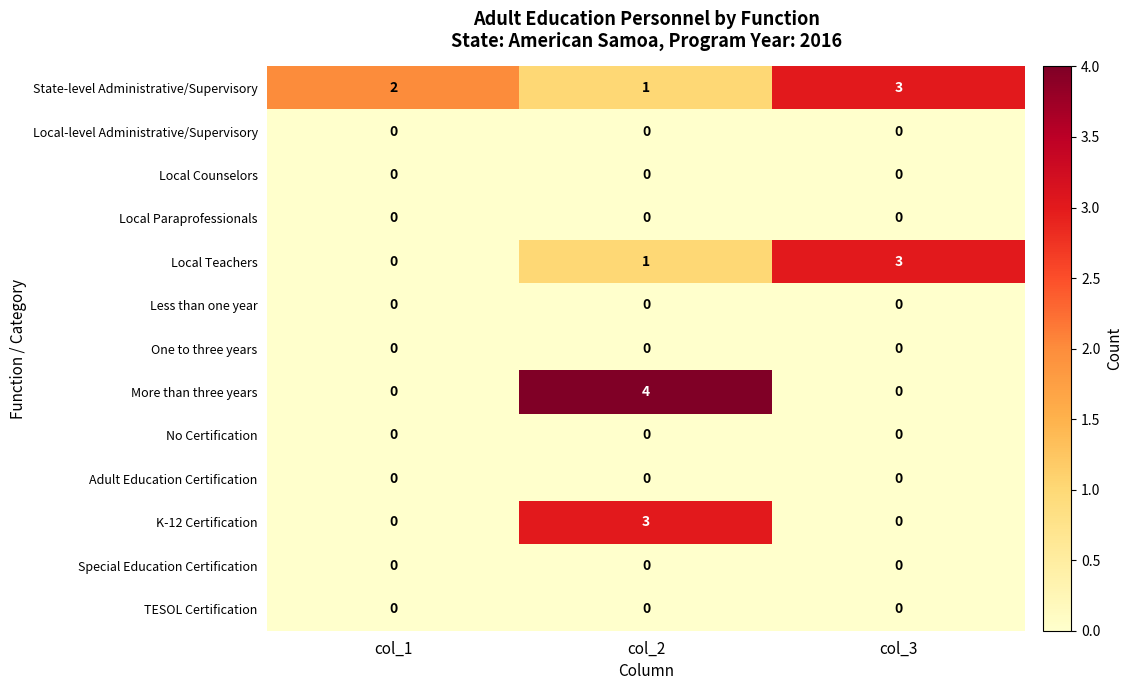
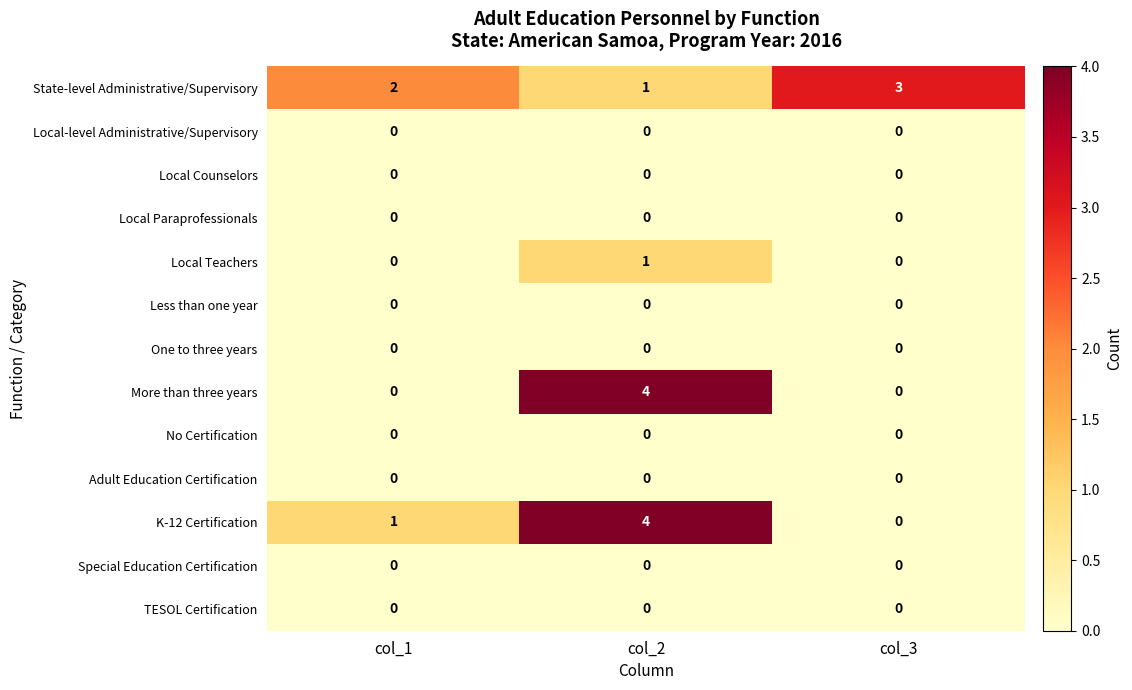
Local Teachers, col_3: 3 -> 0
K-12 Certification, col_1: 0 -> 1
K-12 Certification, col_2: 3 -> 4
